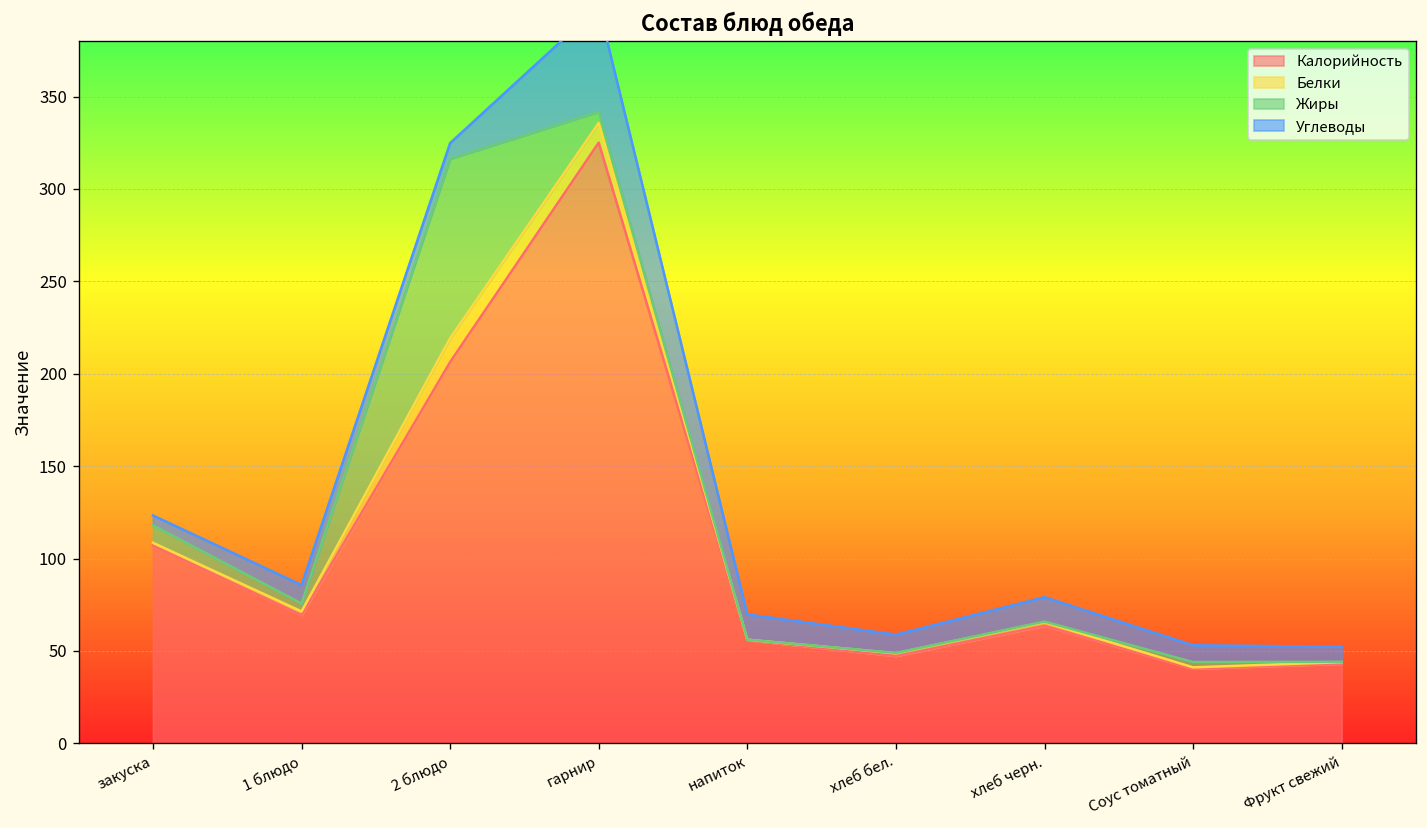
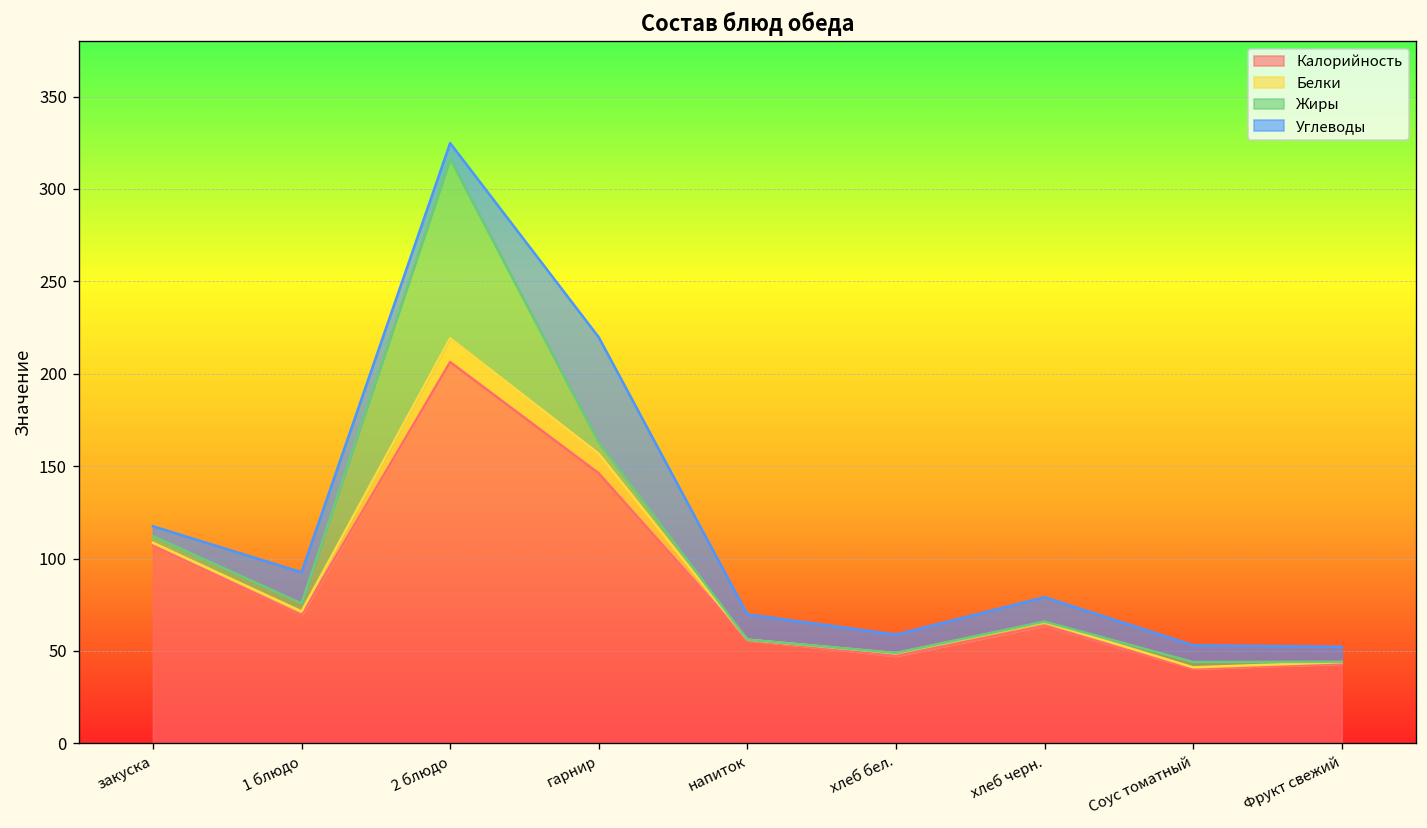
Жиры, закуска: 9 -> 4
Углеводы, 1 блюдо: 10 -> 17
Калорийность, гарнир: 325 -> 146
